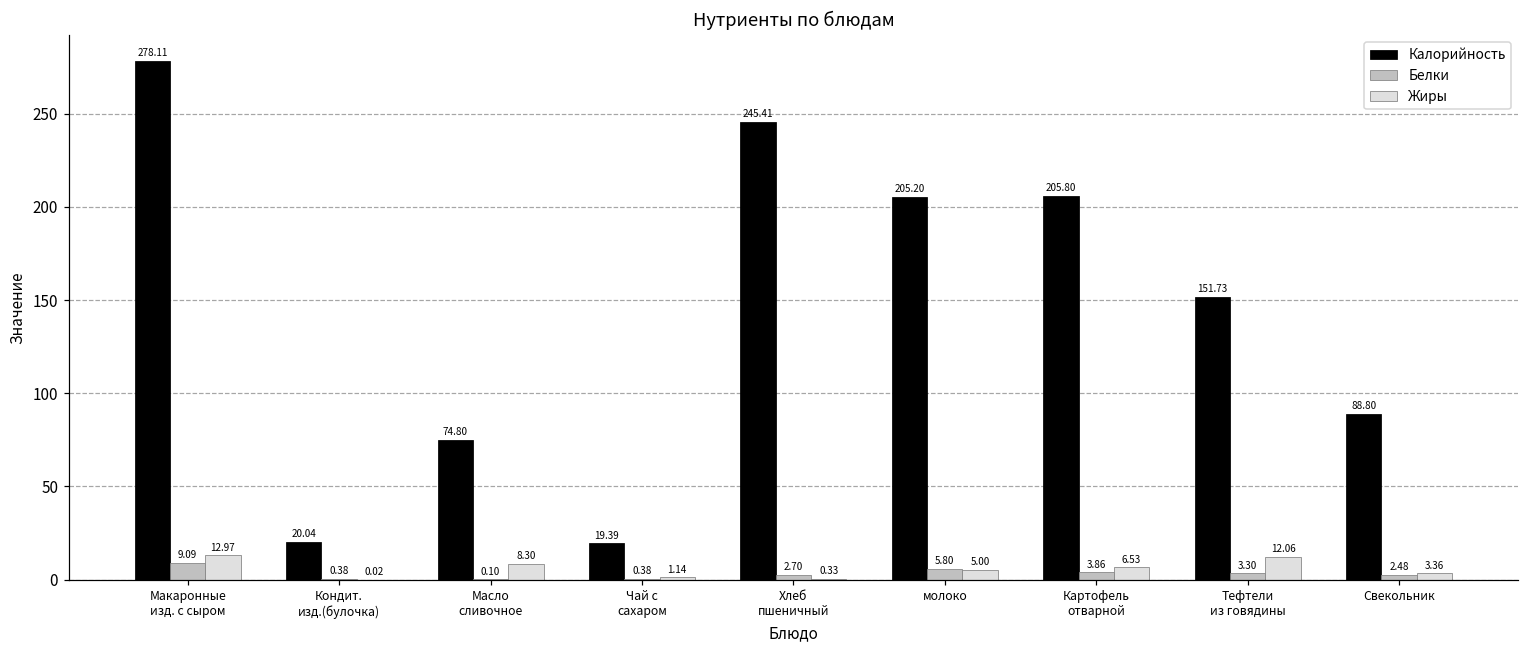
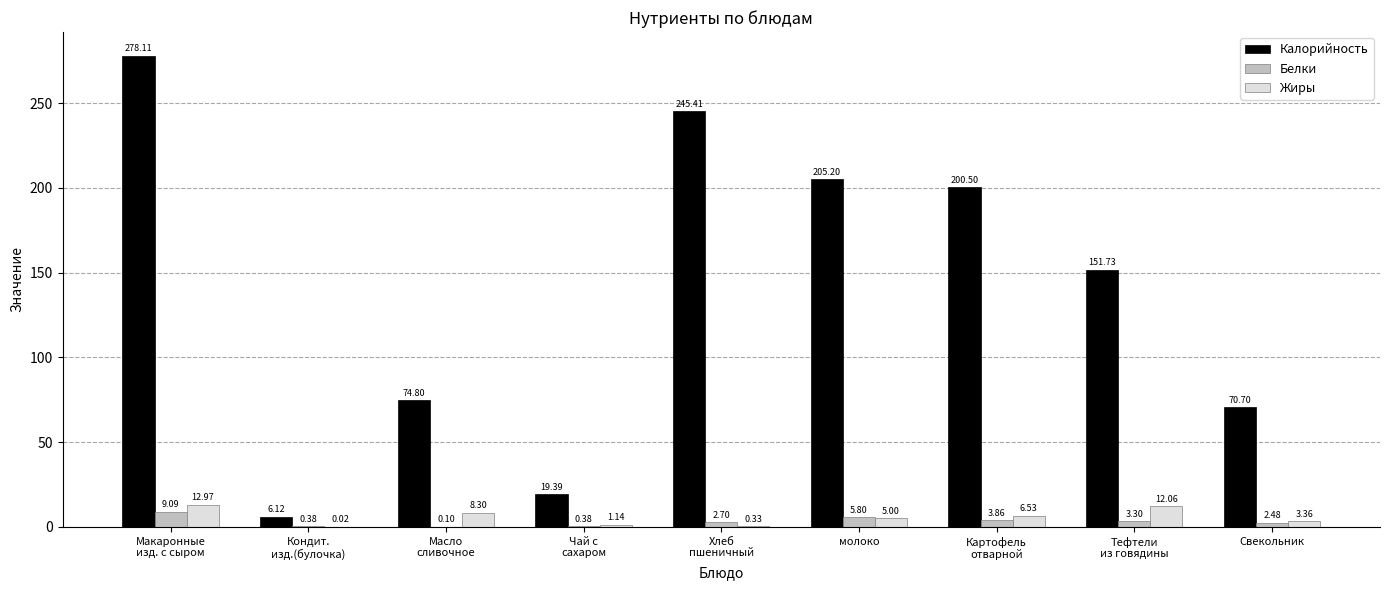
Калорийность, Кондит. изд.(булочка): 20.04 -> 6.12
Калорийность, Картофель отварной: 205.80 -> 200.50
Калорийность, Свекольник: 88.80 -> 70.70
